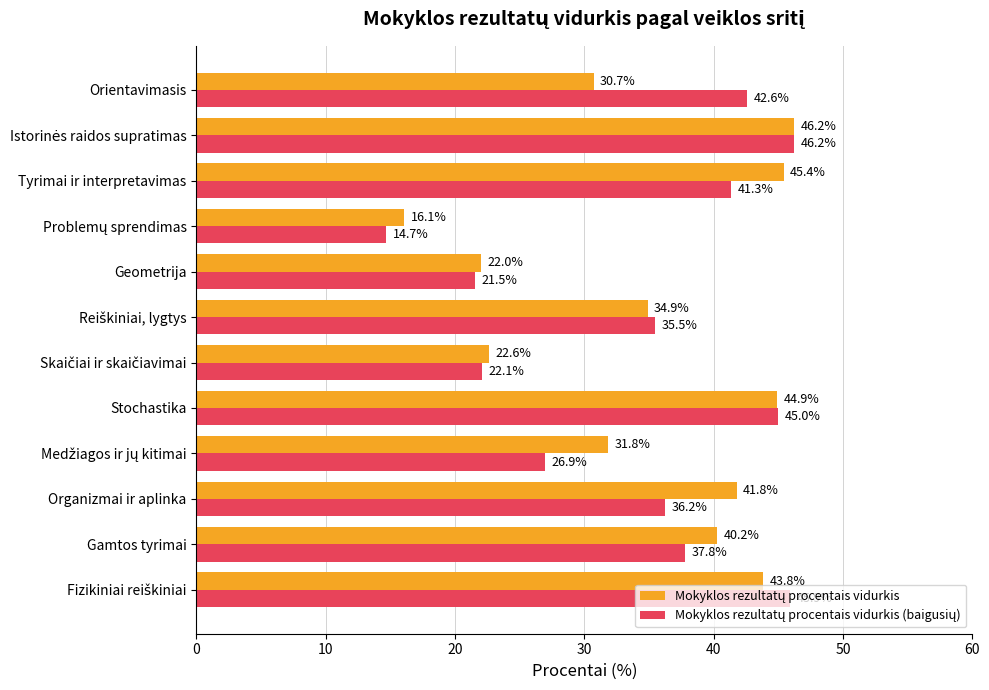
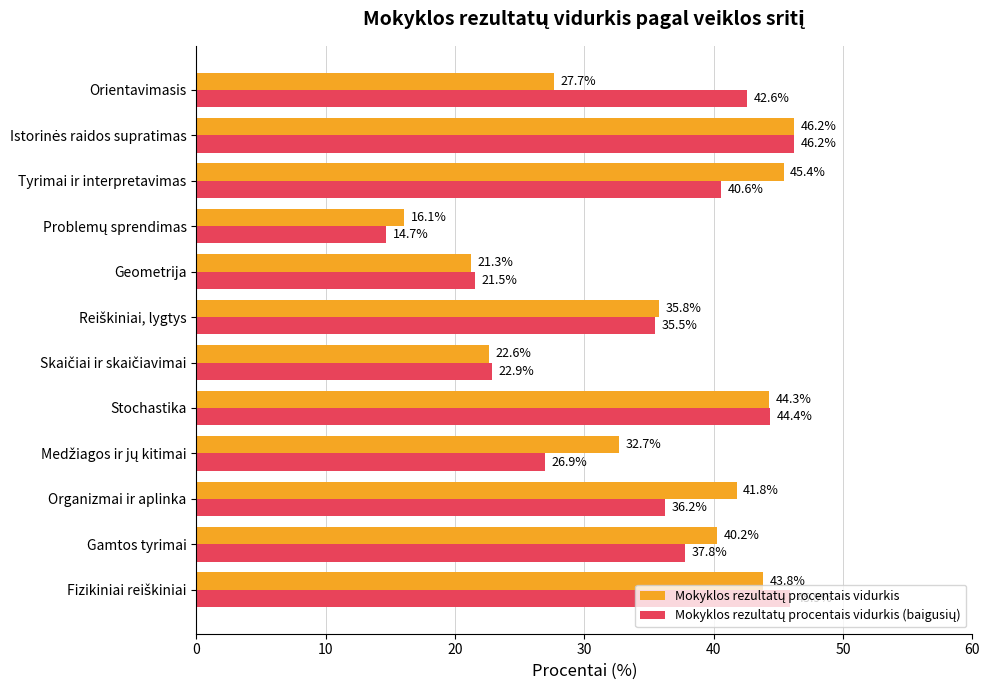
Mokyklos rezultatų procentais vidurkis, Orientavimasis: 30.7% -> 27.7%
Mokyklos rezultatų procentais vidurkis (baigusių), Tyrimai ir interpretavimas: 41.3% -> 40.6%
Mokyklos rezultatų procentais vidurkis, Geometrija: 22.0% -> 21.3%
Mokyklos rezultatų procentais vidurkis, Reiškiniai, lygtys: 34.9% -> 35.8%
Mokyklos rezultatų procentais vidurkis (baigusių), Skaičiai ir skaičiavimai: 22.1% -> 22.9%
Mokyklos rezultatų procentais vidurkis, Stochastika: 44.9% -> 44.3%
Mokyklos rezultatų procentais vidurkis (baigusių), Stochastika: 45.0% -> 44.4%
Mokyklos rezultatų procentais vidurkis, Medžiagos ir jų kitimai: 31.8% -> 32.7%
